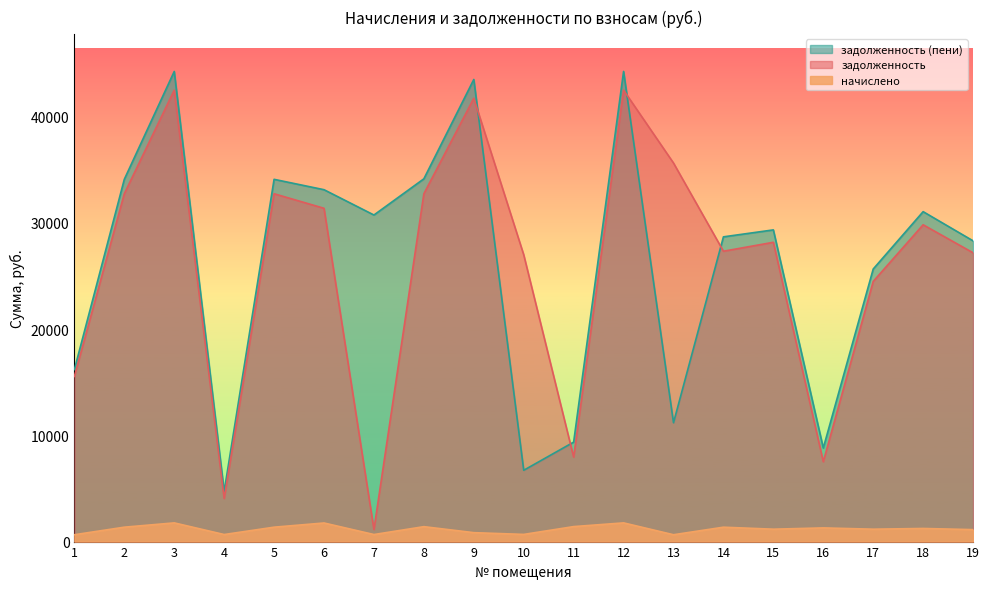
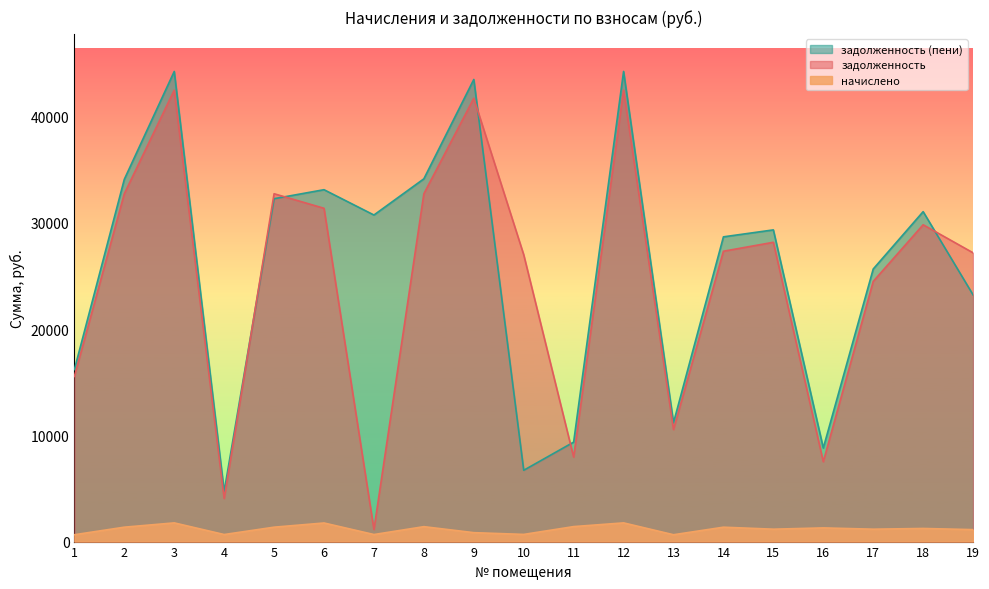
задолженность (пени), 5: 34100 -> 32300
задолженность, 13: 35600 -> 10500
задолженность (пени), 19: 28300 -> 23200
